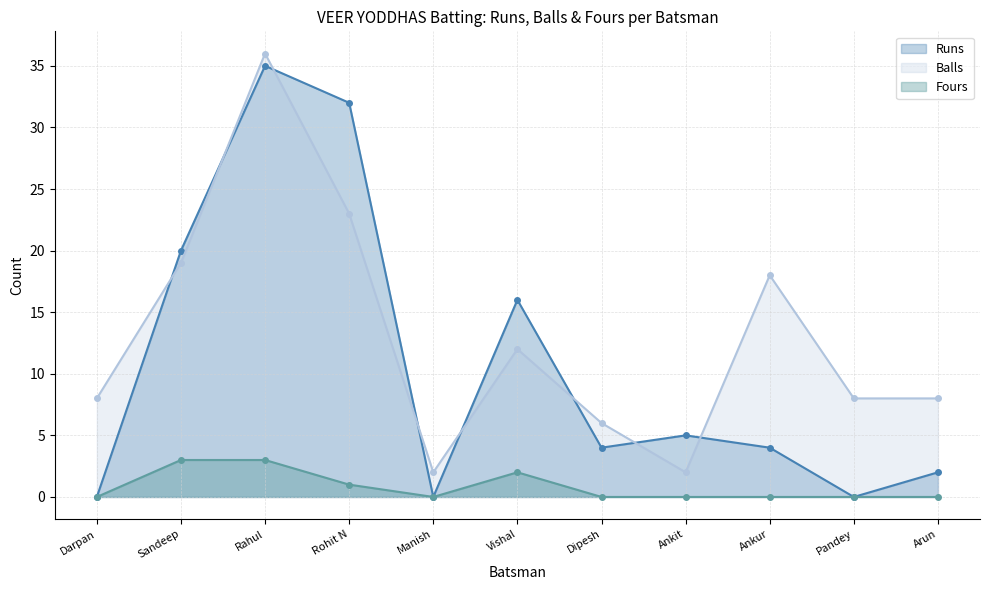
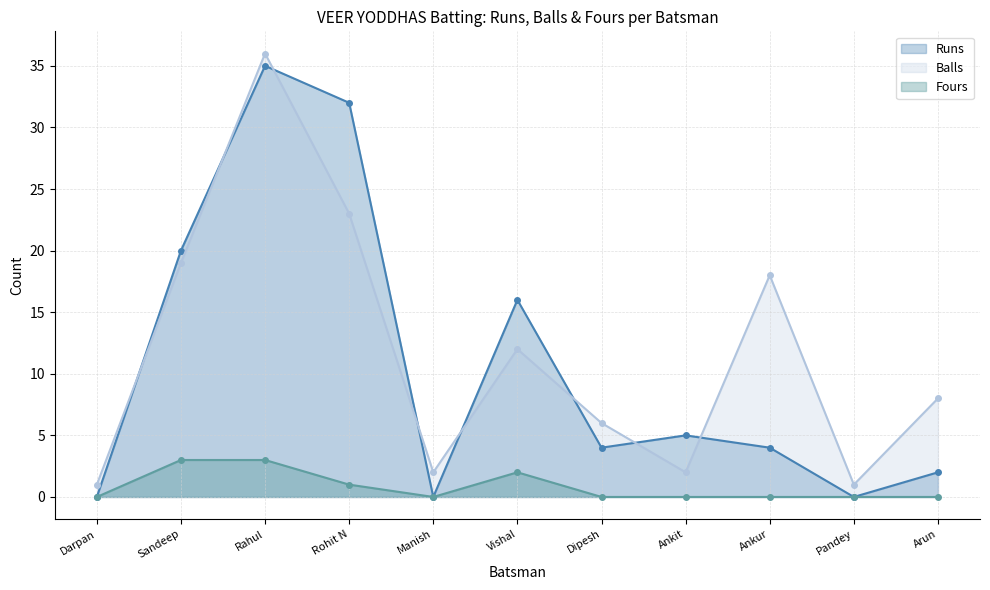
Balls, Darpan: 8 -> 1
Balls, Pandey: 8 -> 1
